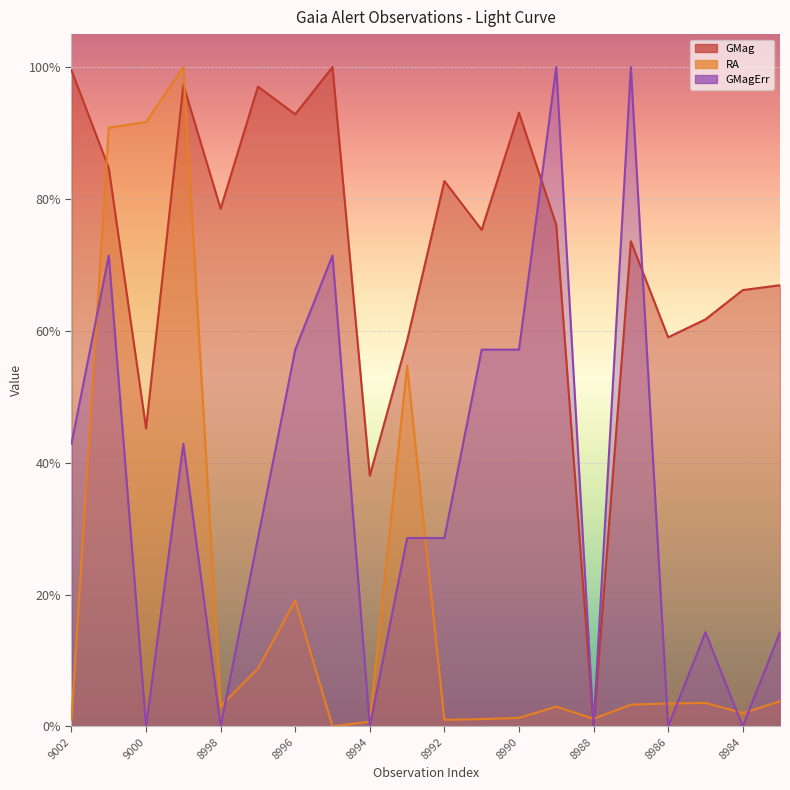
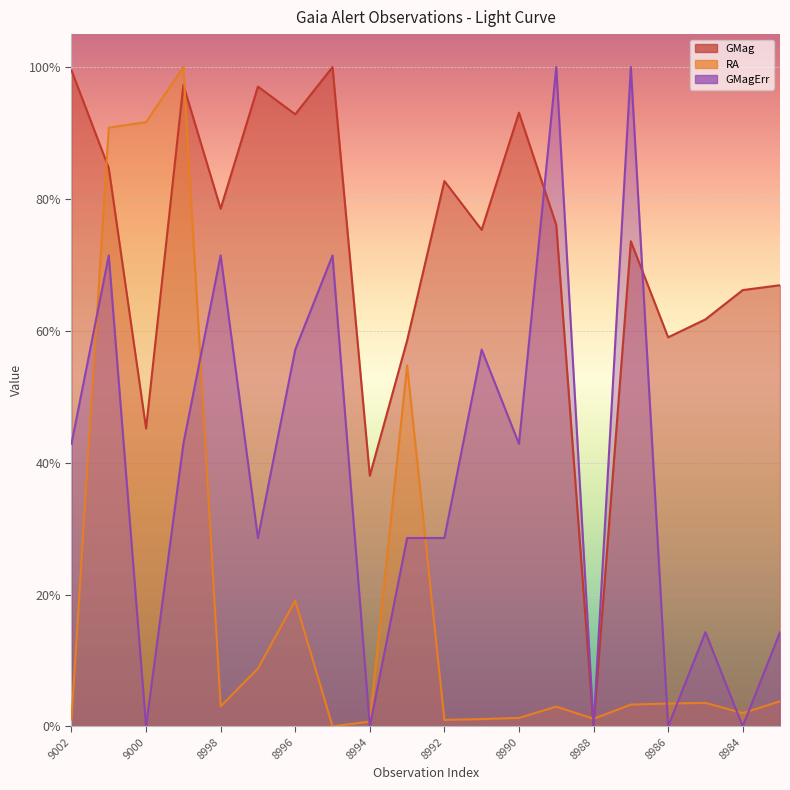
GMagErr, 8998: 0% -> 71%
GMagErr, 8990: 57% -> 43%
